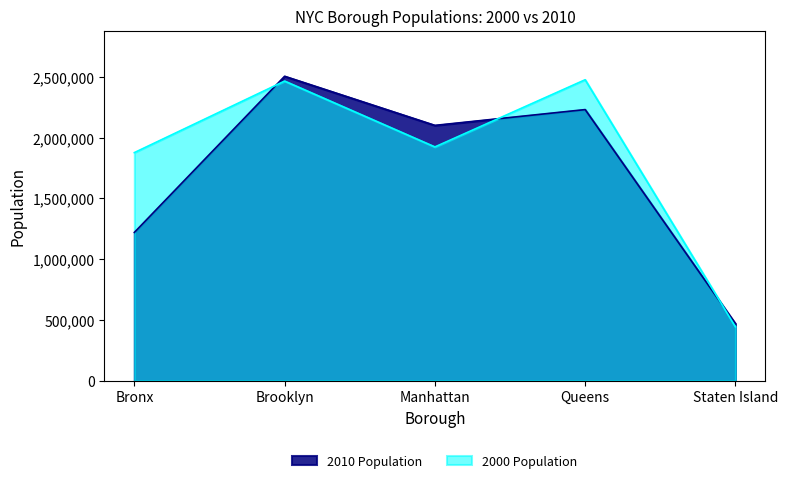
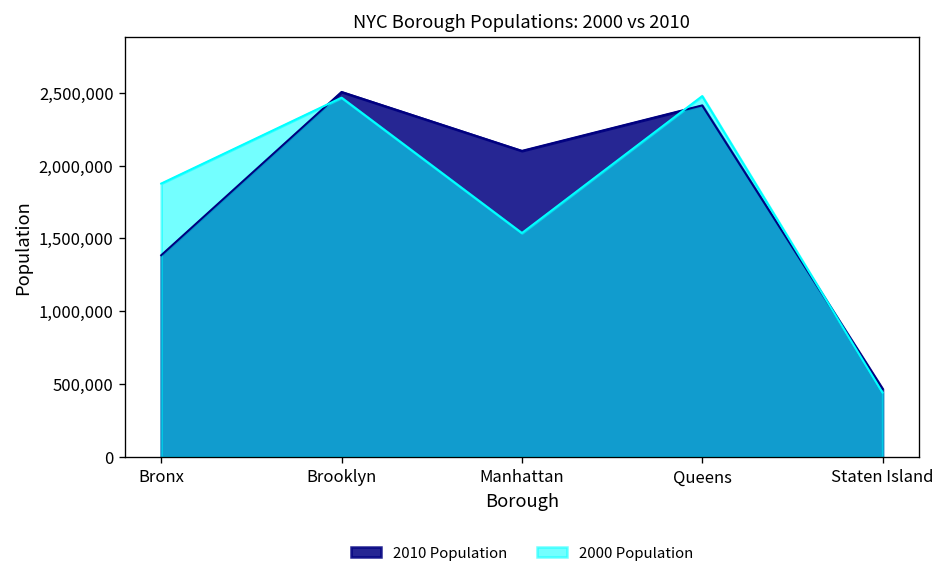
2010 Population, Bronx: 1,220,000 -> 1,390,000
2000 Population, Manhattan: 1,920,000 -> 1,540,000
2010 Population, Queens: 2,230,000 -> 2,410,000
